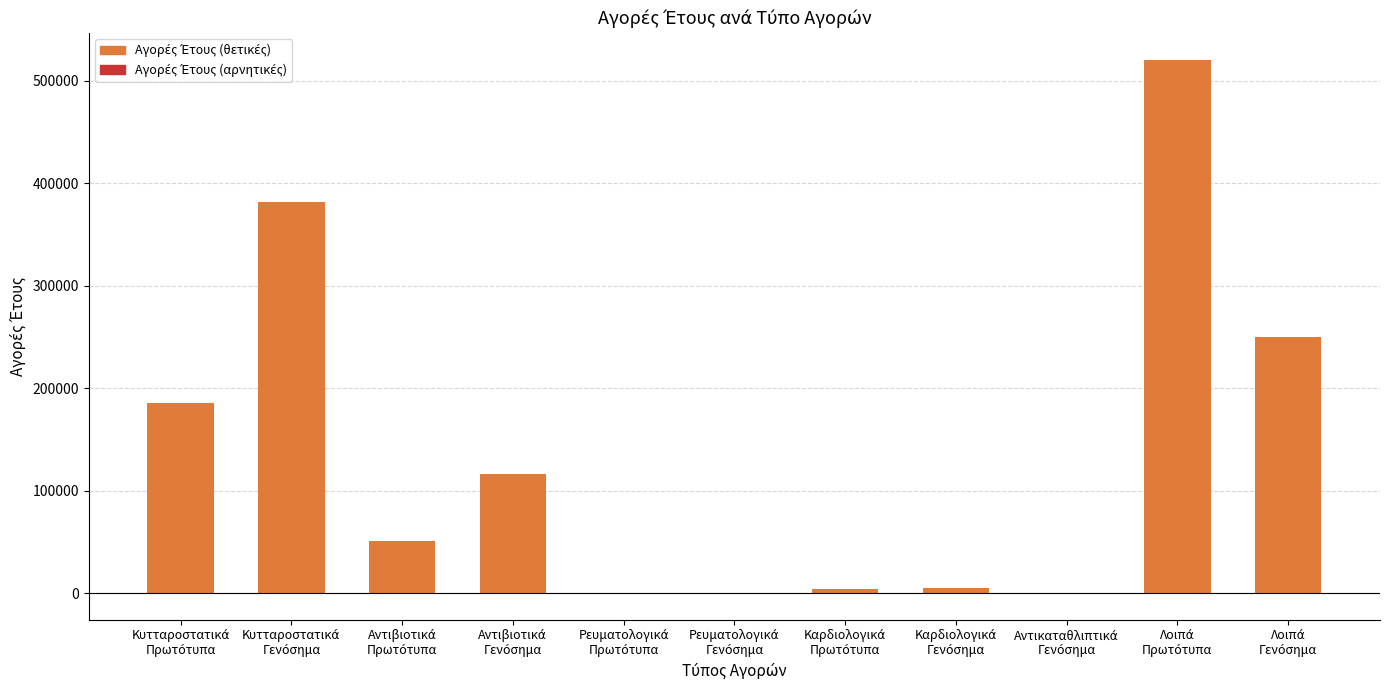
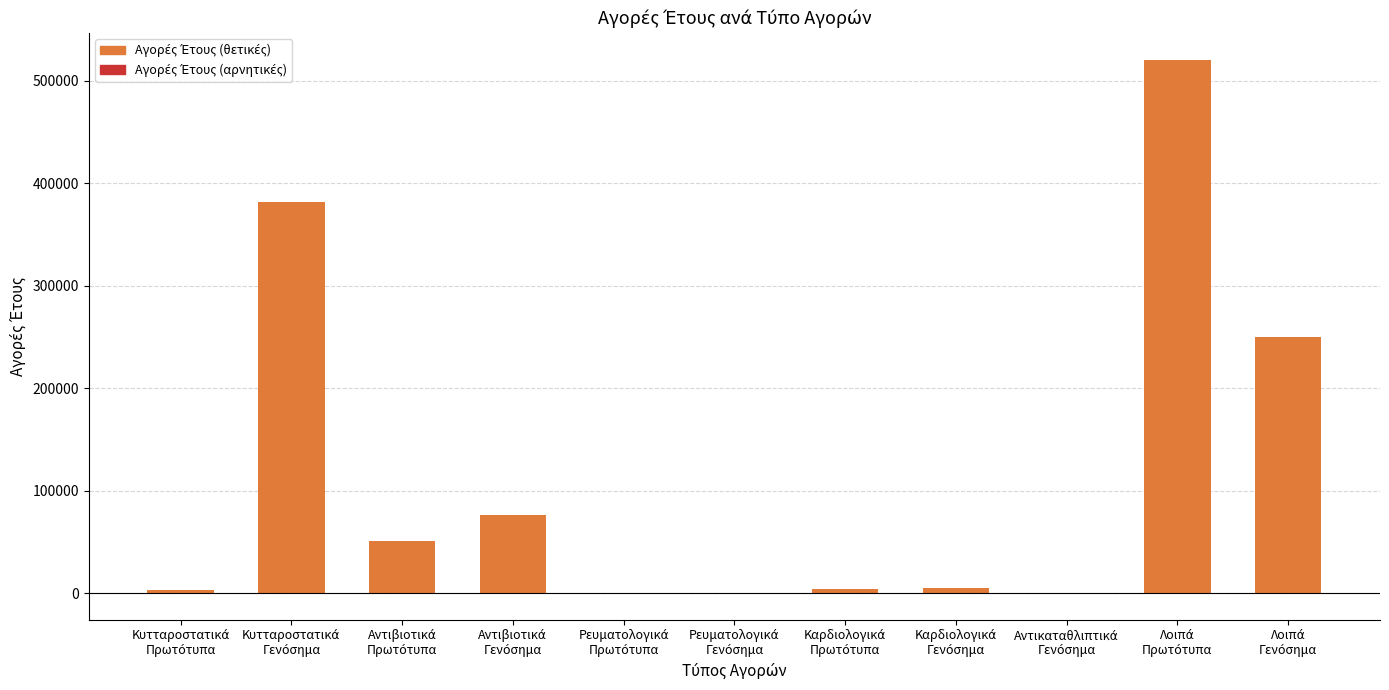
Κυτταροστατικά Πρωτότυπα: 185000 -> 3000
Αντιβιοτικά Γενόσημα: 116000 -> 76000
